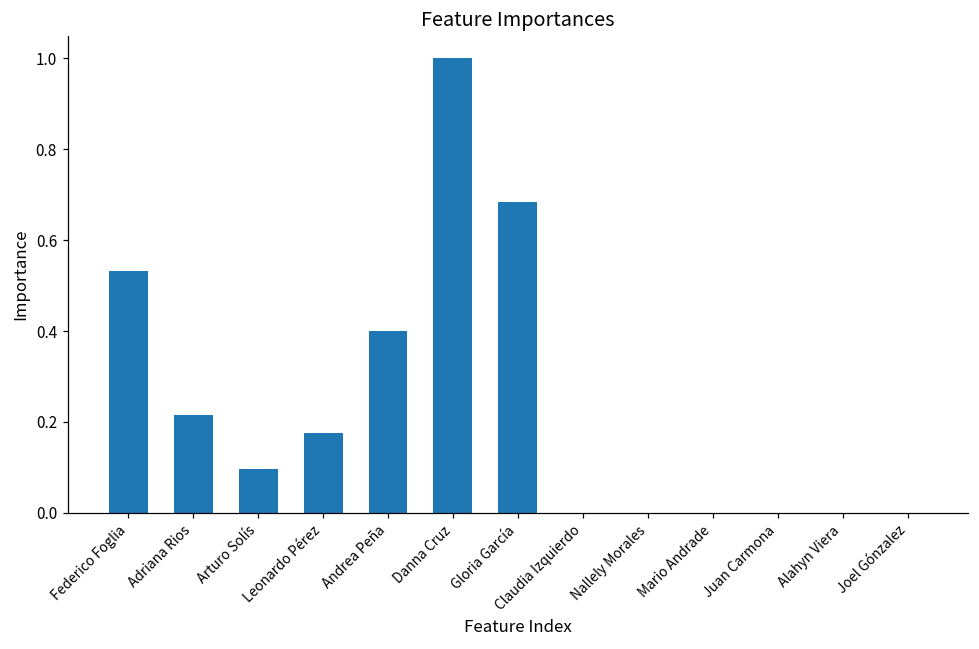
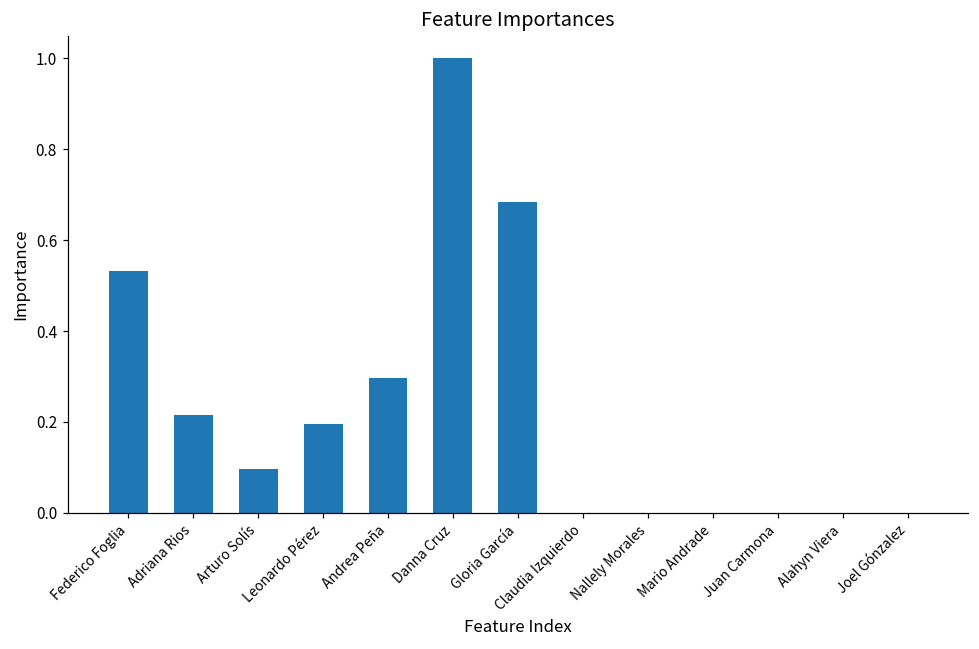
Leonardo Pérez: 0.18 -> 0.20
Andrea Peña: 0.40 -> 0.30
